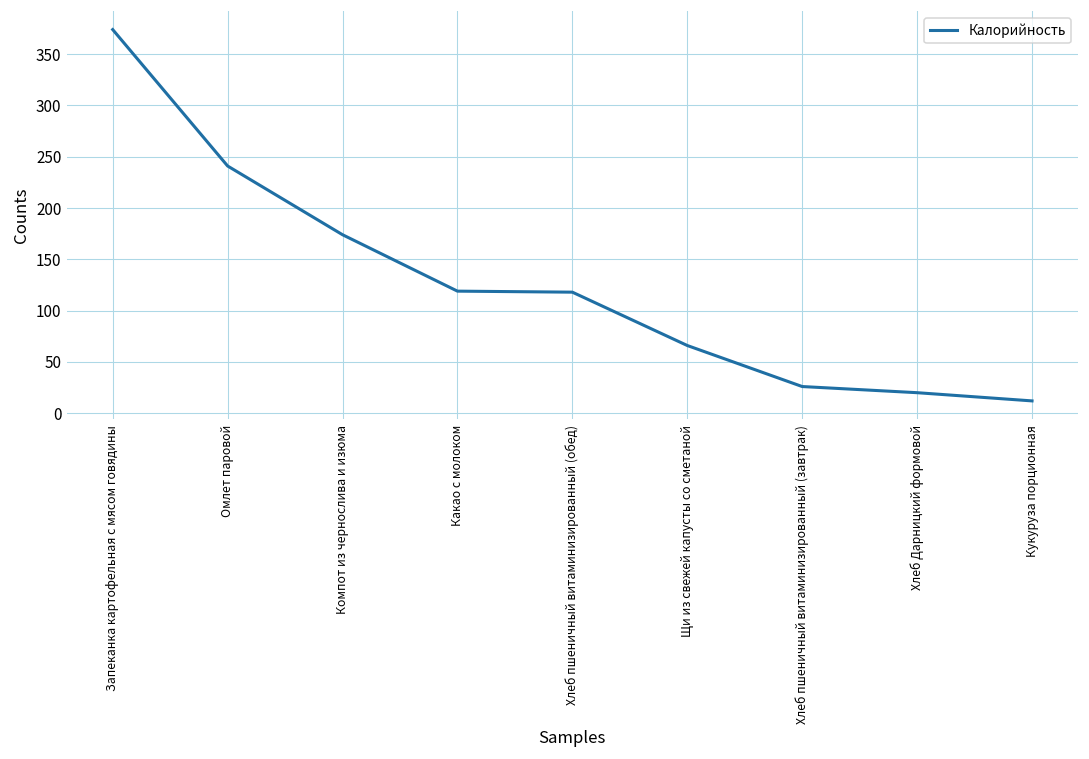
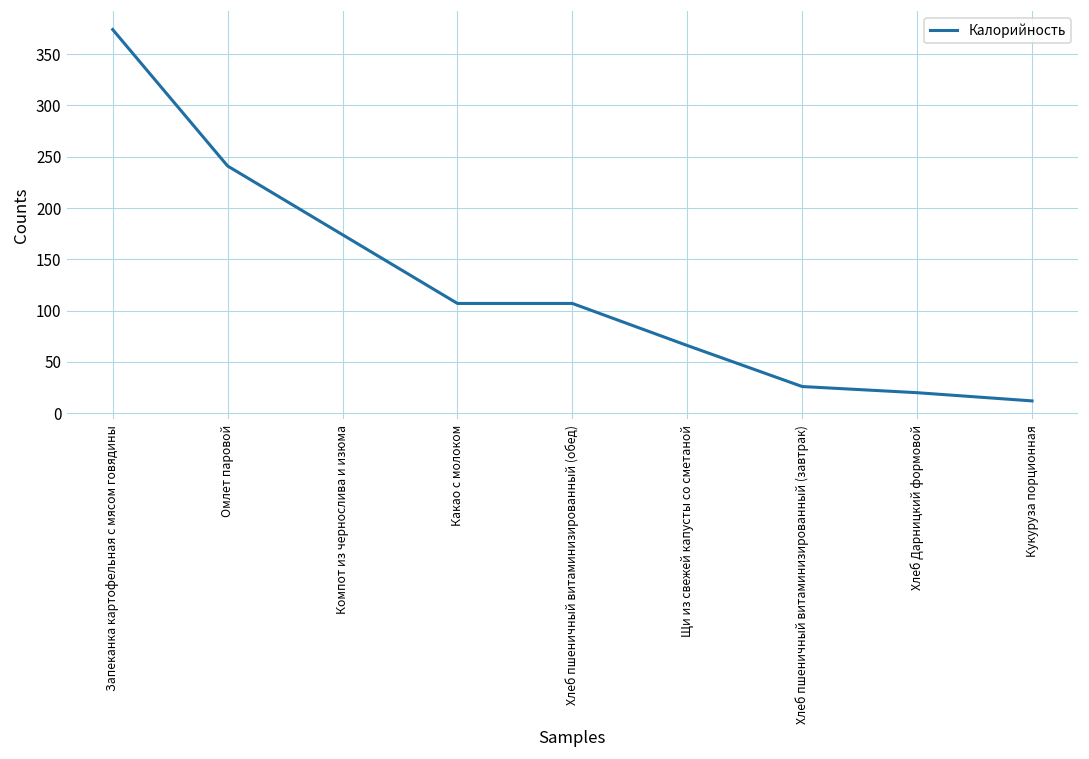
Какао с молоком: 120 -> 110
Хлеб пшеничный витаминизированный (обед): 120 -> 110
